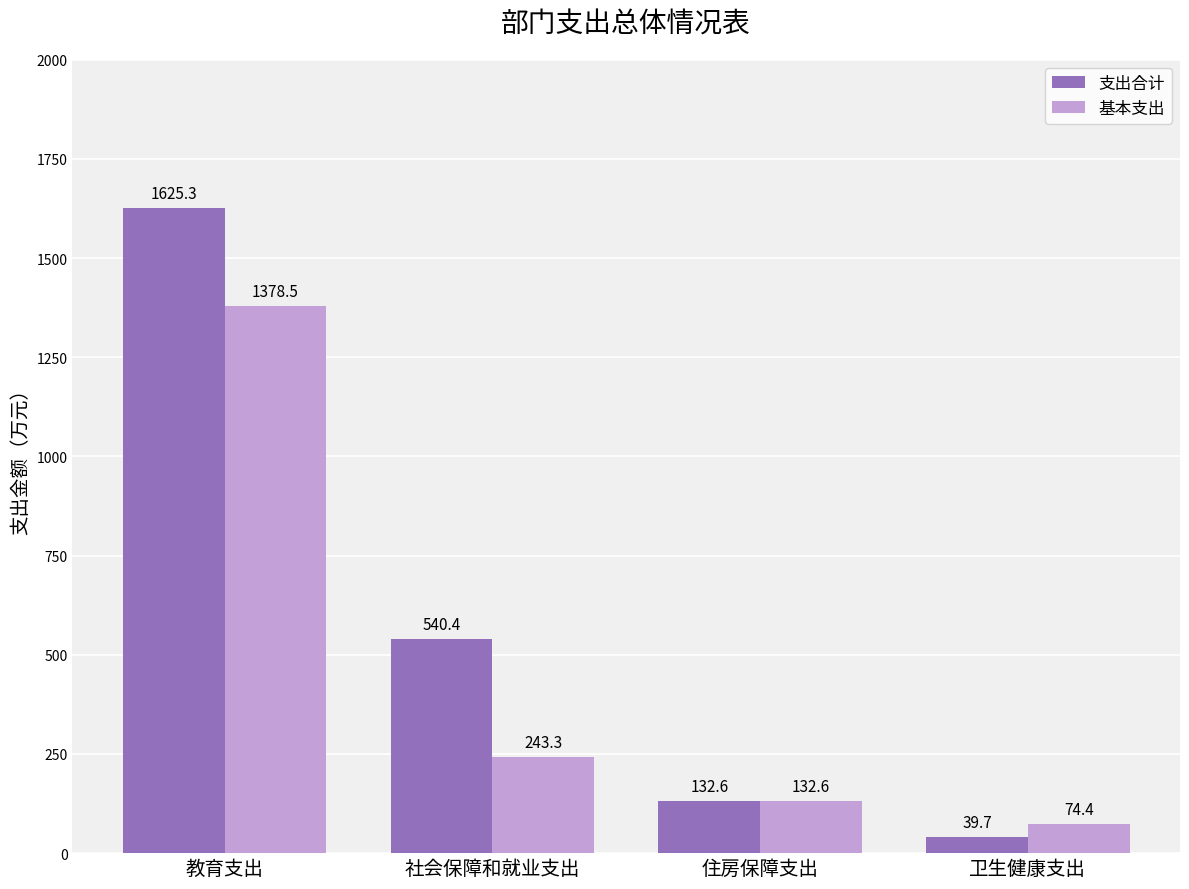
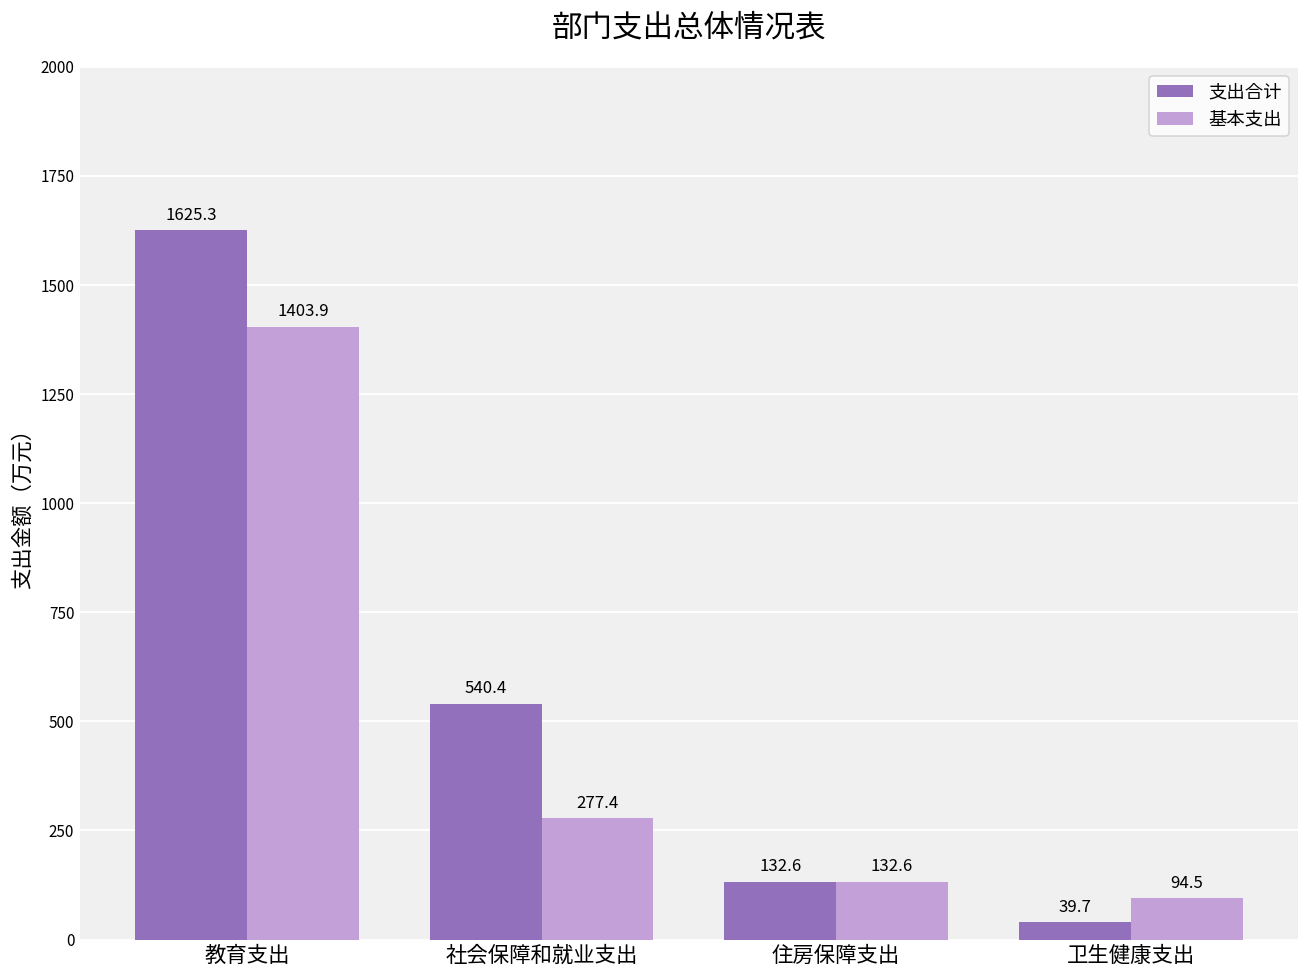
基本支出, 教育支出: 1378.5 -> 1403.9
基本支出, 社会保障和就业支出: 243.3 -> 277.4
基本支出, 卫生健康支出: 74.4 -> 94.5
